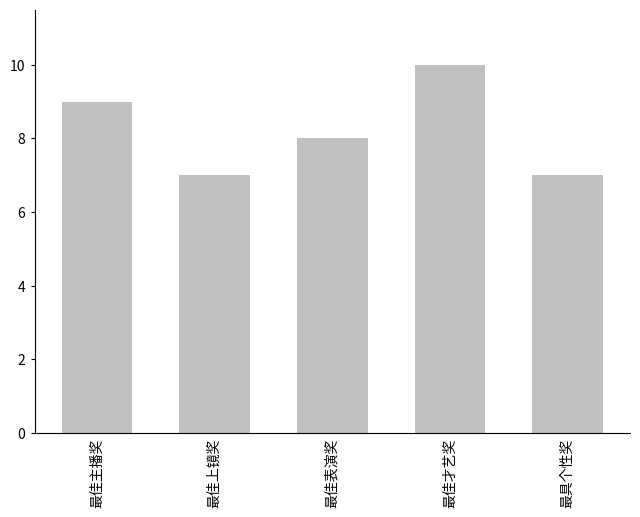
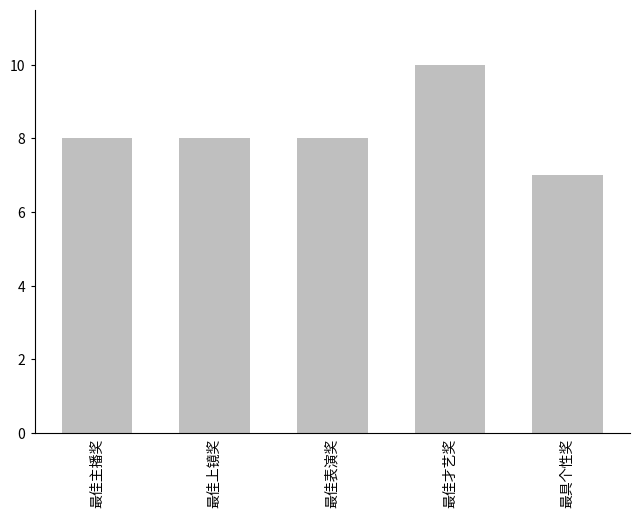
最佳主播奖: 9 -> 8
最佳上镜奖: 7 -> 8
